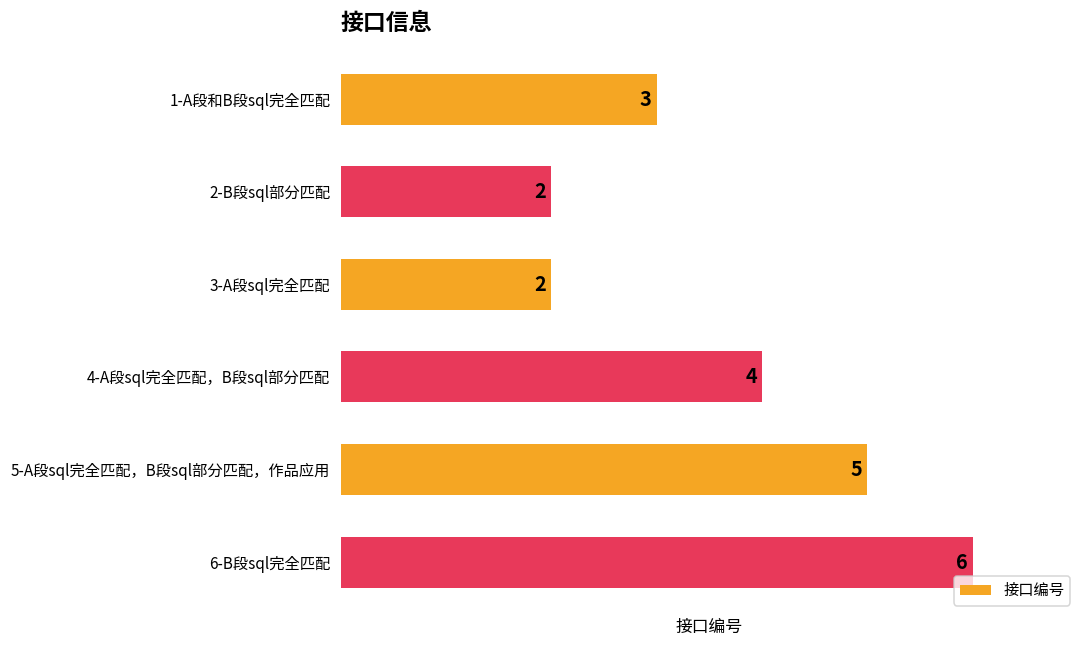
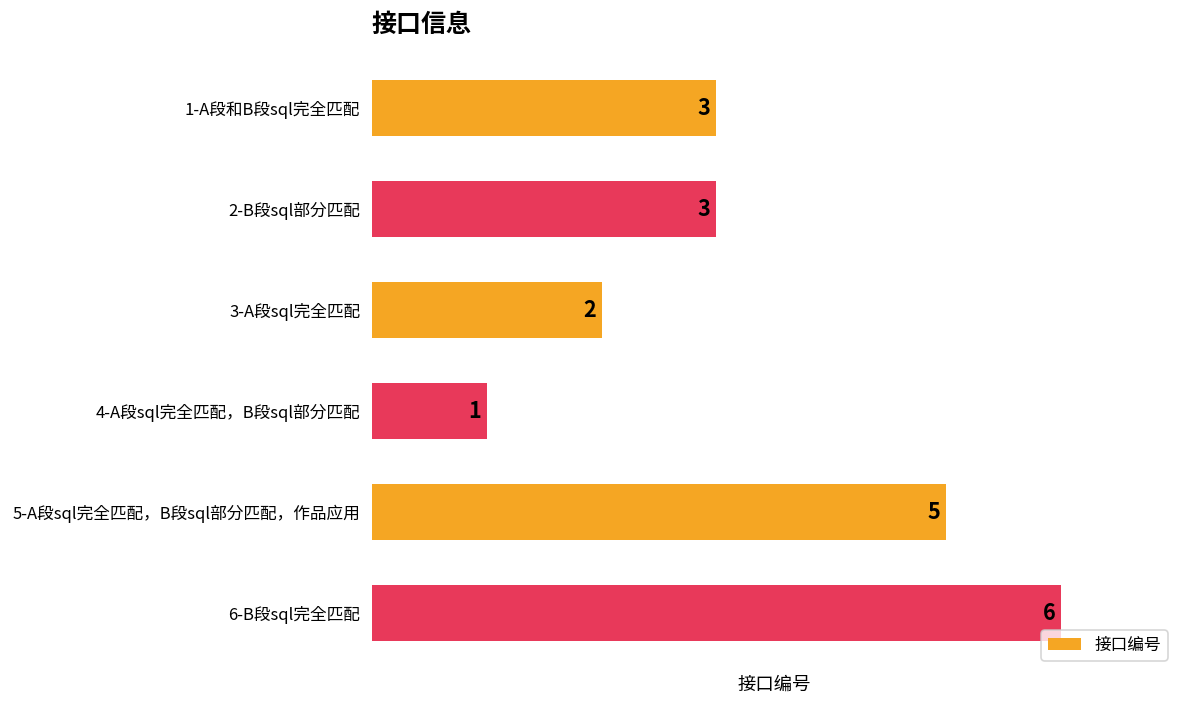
2-B段sql部分匹配: 2 -> 3
4-A段sql完全匹配，B段sql部分匹配: 4 -> 1
